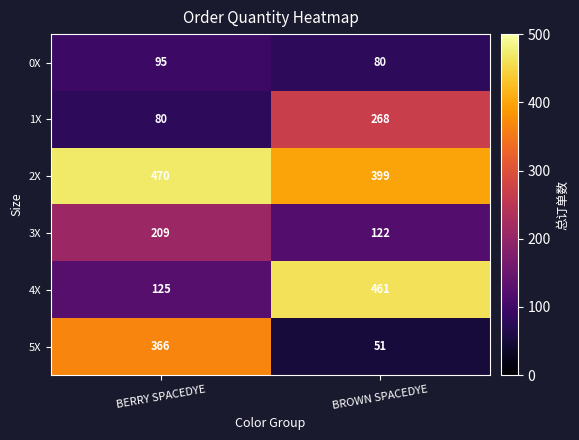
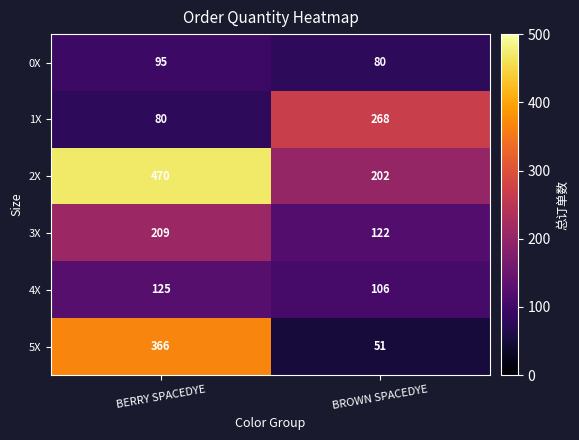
2X, BROWN SPACEDYE: 399 -> 202
4X, BROWN SPACEDYE: 461 -> 106
